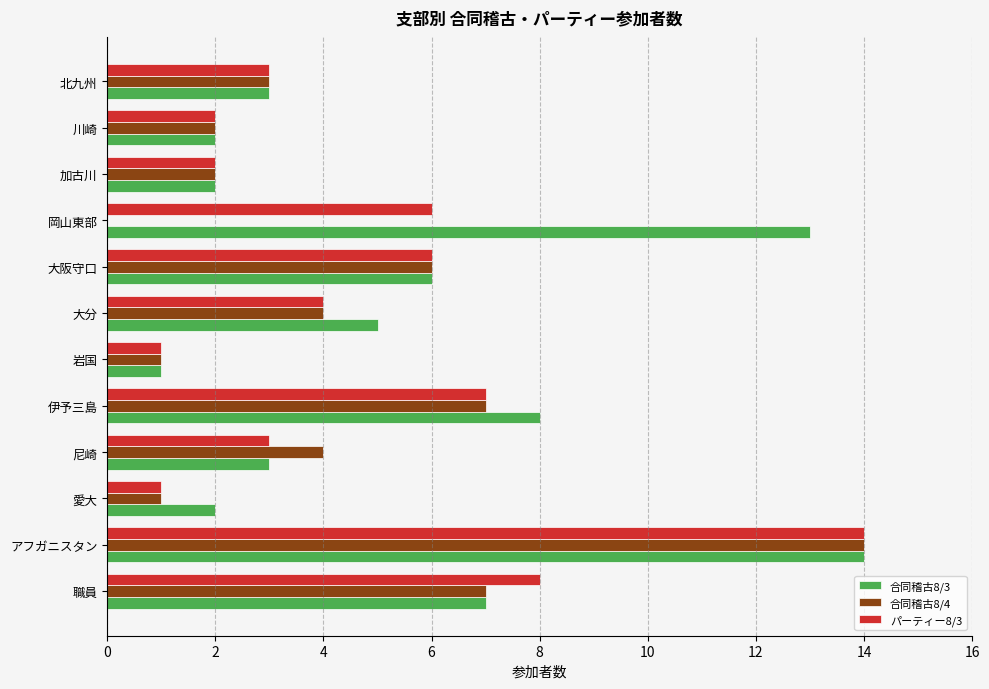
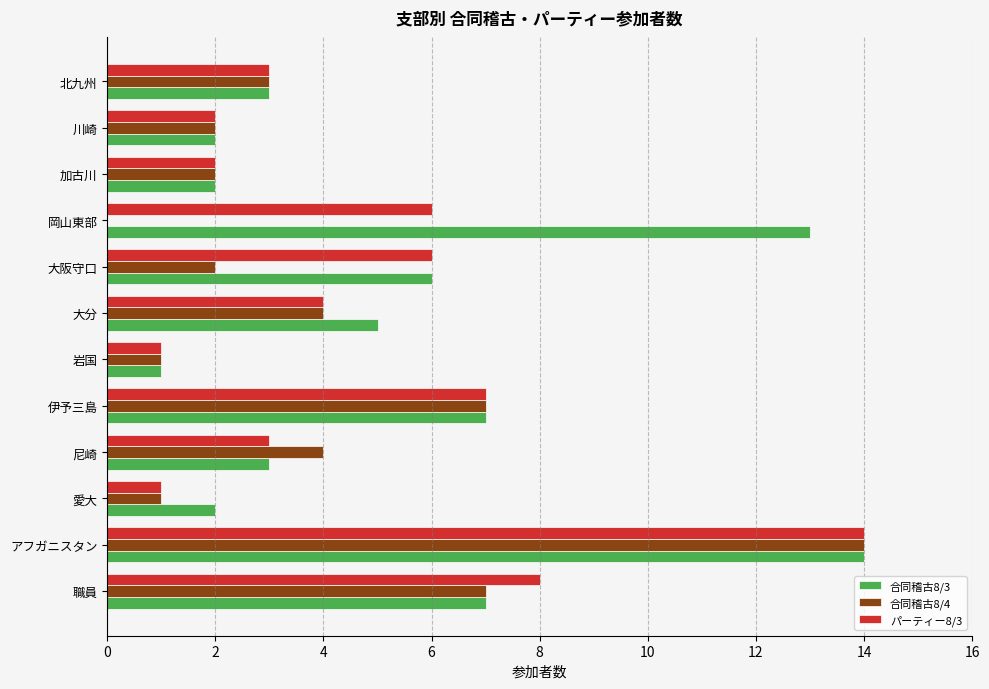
合同稽古8/4, 大阪守口: 6 -> 2
合同稽古8/3, 伊予三島: 8 -> 7
